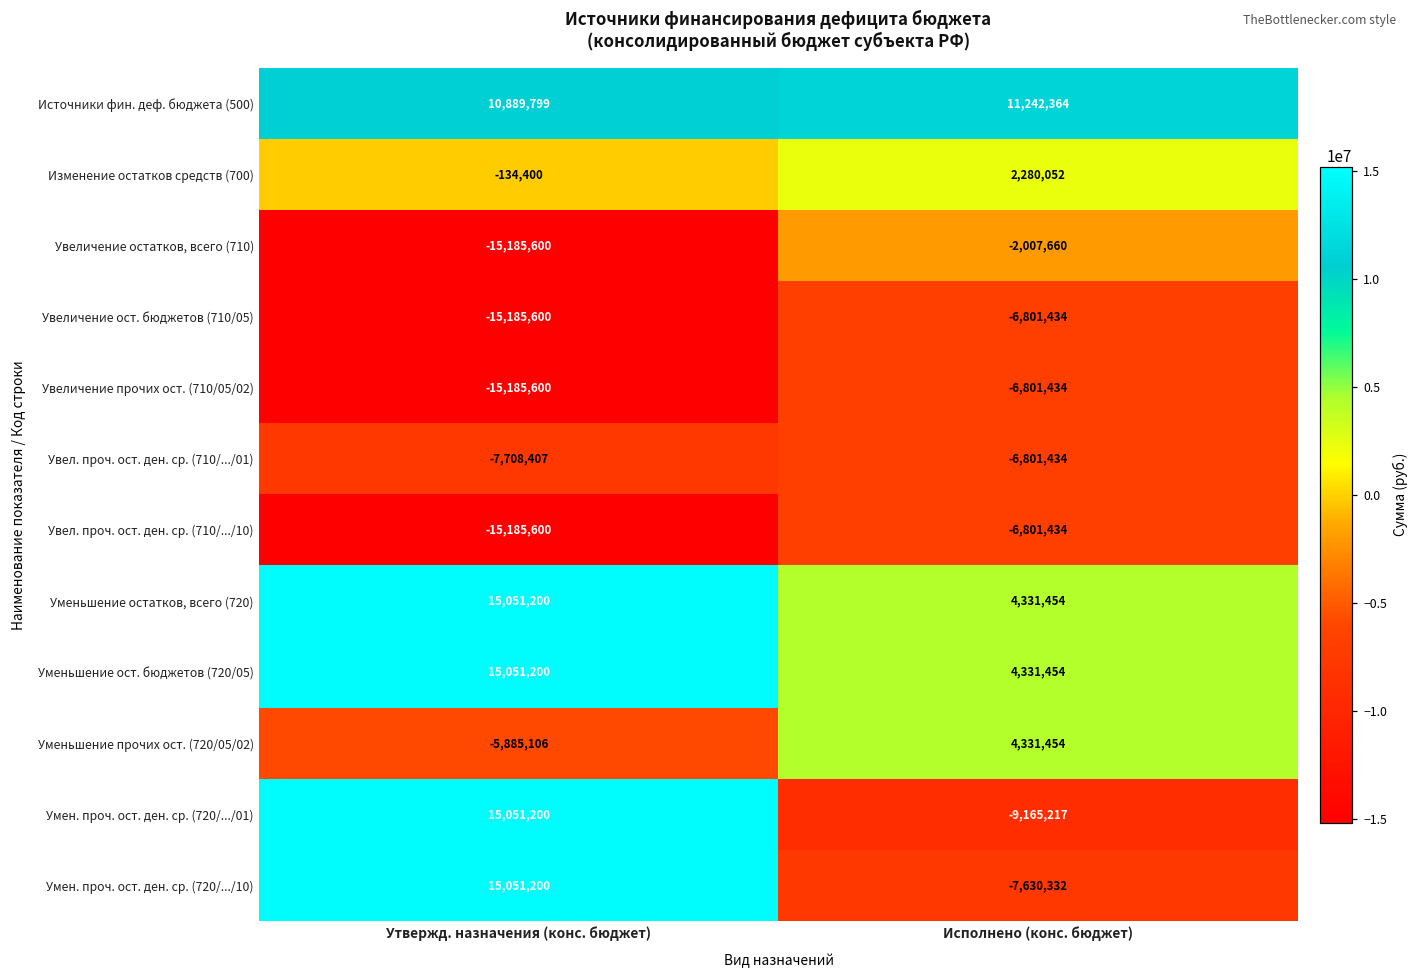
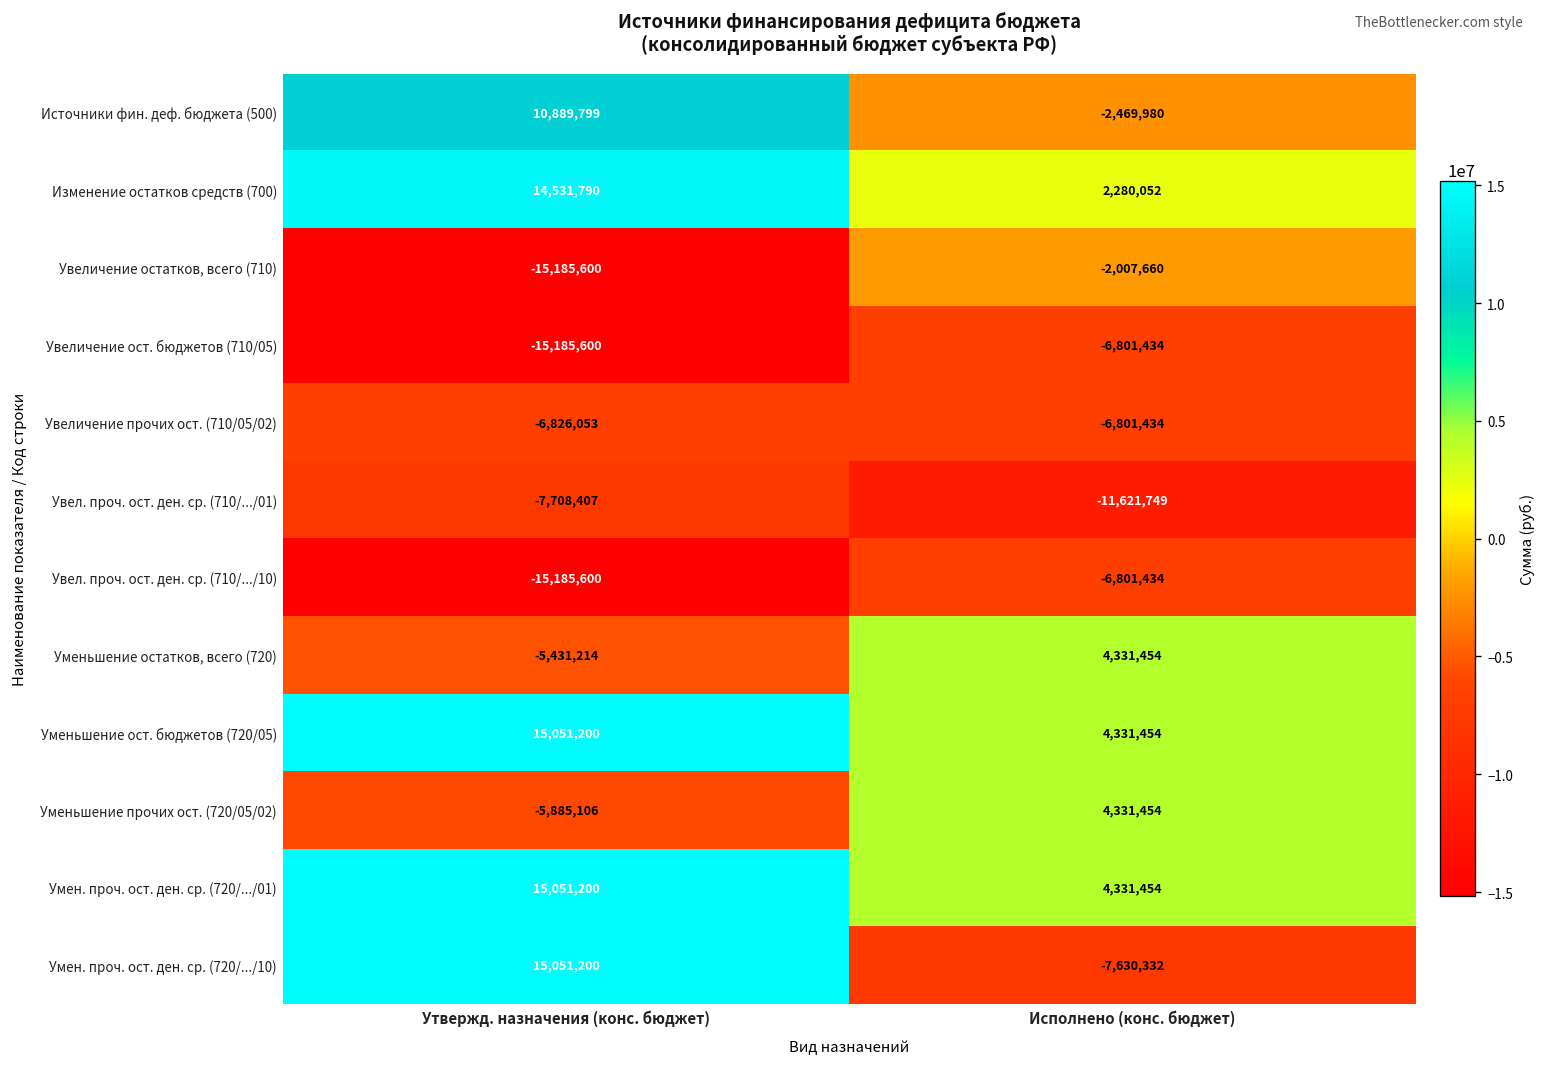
Источники фин. деф. бюджета (500), Исполнено (конс. бюджет): 11,242,364 -> -2,469,980
Изменение остатков средств (700), Утвержд. назначения (конс. бюджет): -134,400 -> 14,531,790
Увеличение прочих ост. (710/05/02), Утвержд. назначения (конс. бюджет): -15,185,600 -> -6,826,053
Увел. проч. ост. ден. ср. (710/.../01), Исполнено (конс. бюджет): -6,801,434 -> -11,621,749
Уменьшение остатков, всего (720), Утвержд. назначения (конс. бюджет): 15,051,200 -> -5,431,214
Умен. проч. ост. ден. ср. (720/.../01), Исполнено (конс. бюджет): -9,165,217 -> 4,331,454
